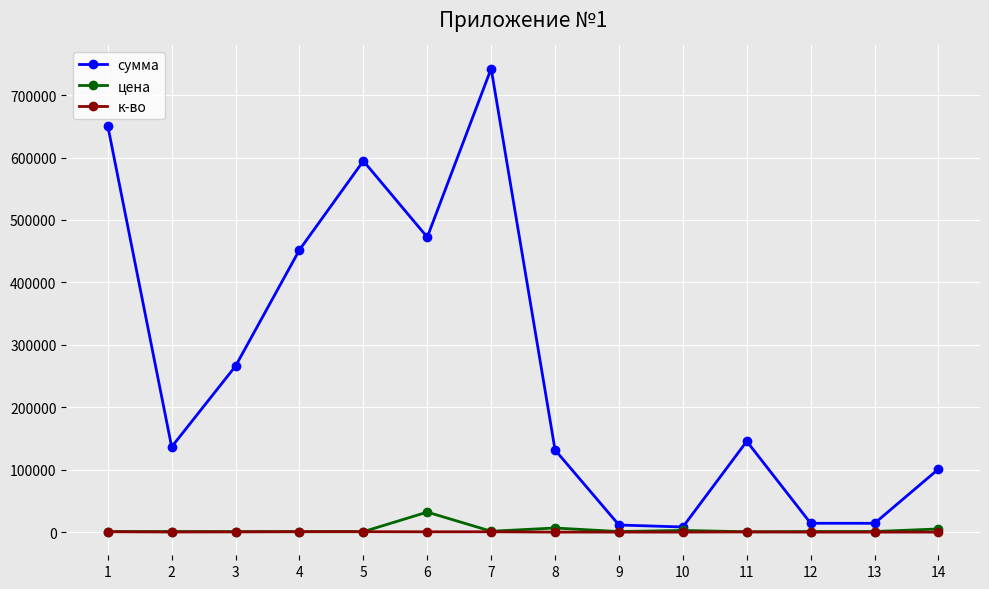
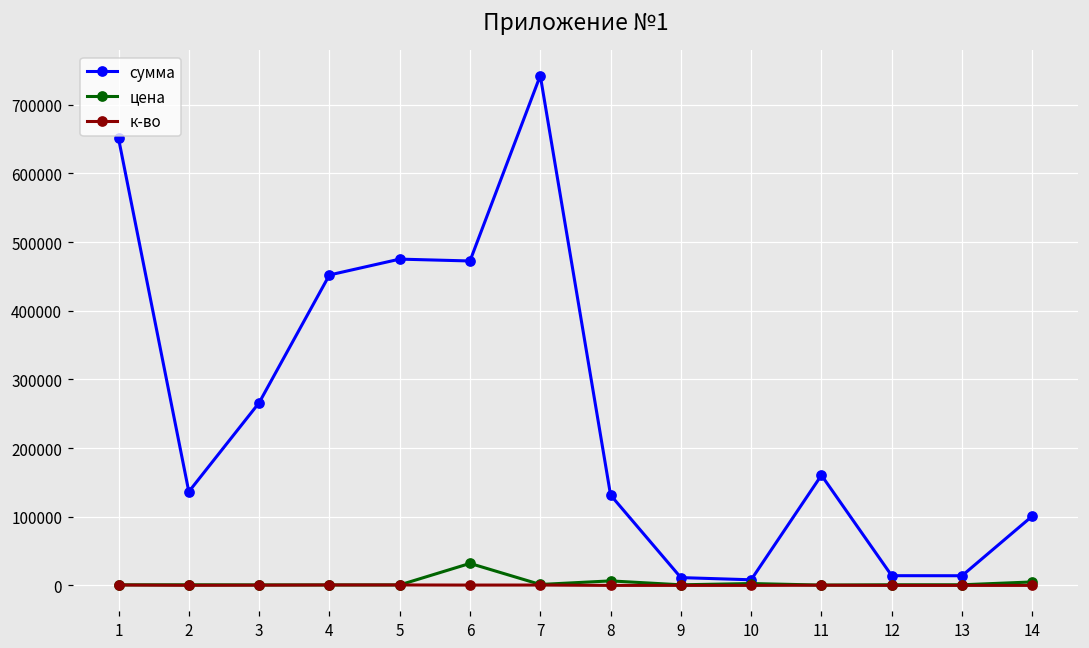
сумма, 5: 590000 -> 480000
сумма, 11: 150000 -> 160000
